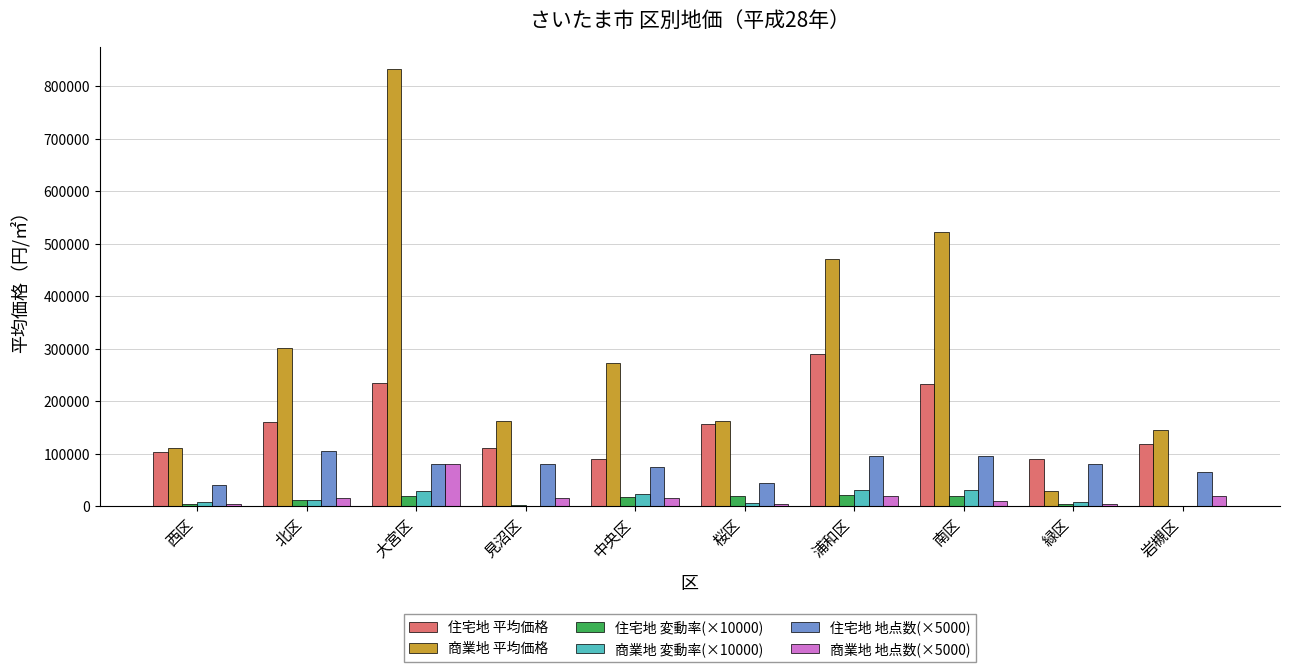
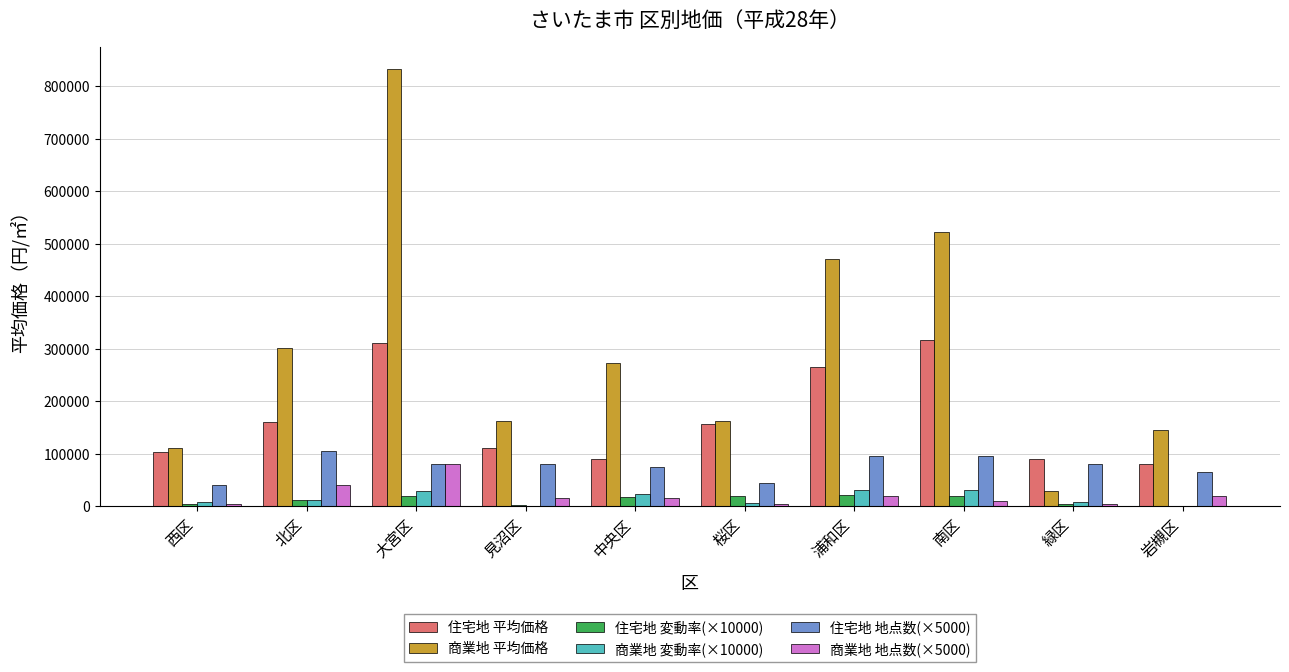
商業地 地点数(×5000), 北区: 20000 -> 40000
住宅地 平均価格, 大宮区: 240000 -> 310000
住宅地 平均価格, 浦和区: 290000 -> 270000
住宅地 平均価格, 南区: 230000 -> 320000
住宅地 平均価格, 岩槻区: 120000 -> 80000
